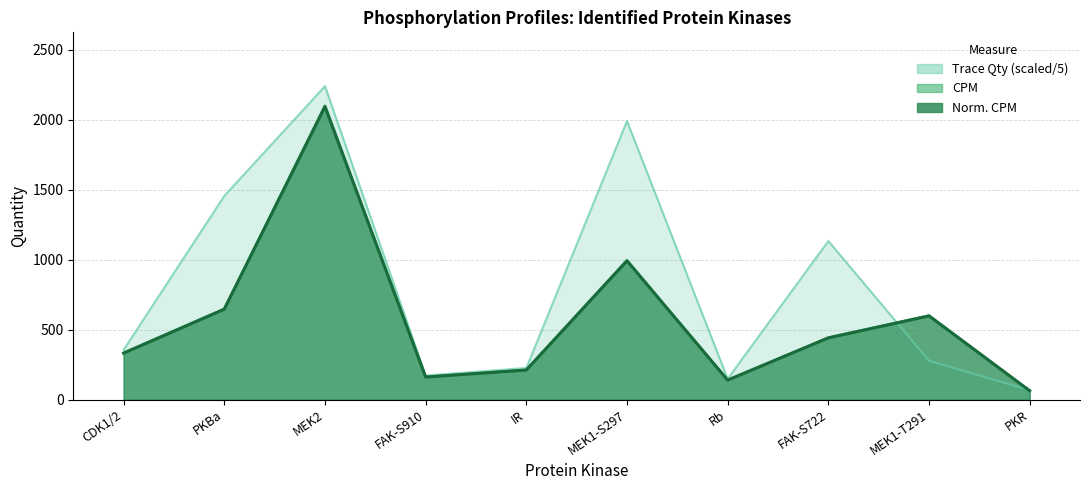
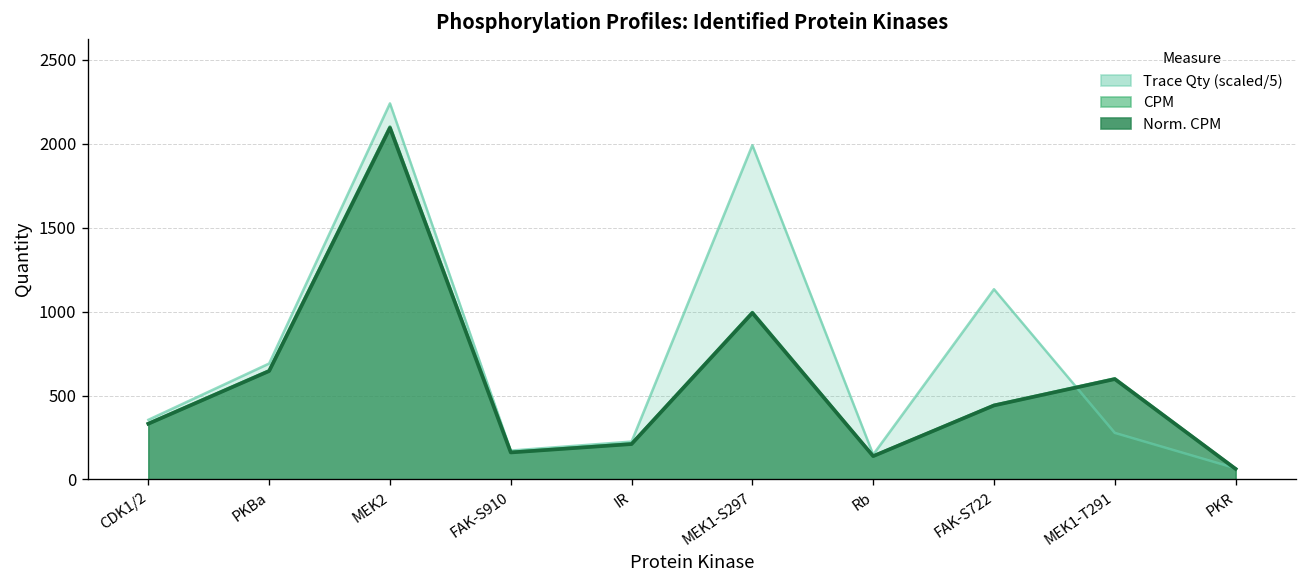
Trace Qty (scaled/5), PKBa: 1460 -> 690
